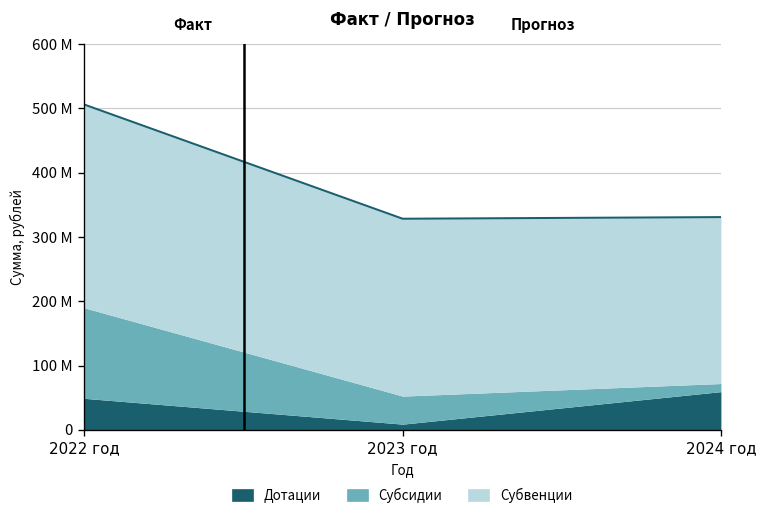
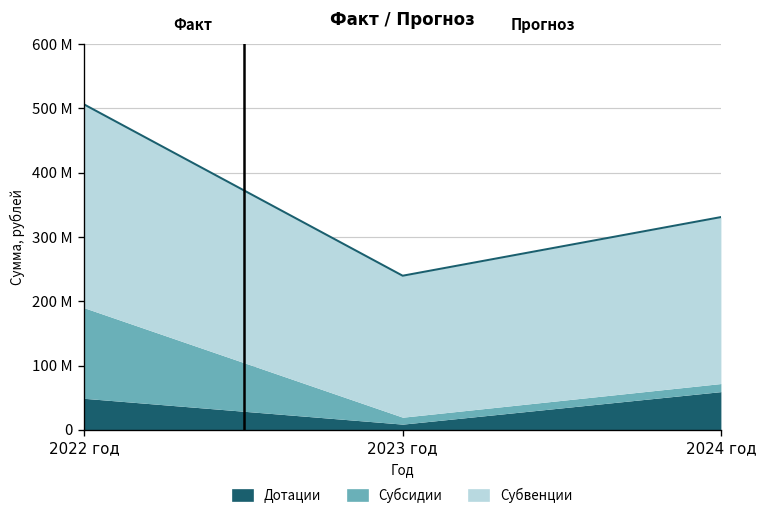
Субсидии, 2023 год: 40000000 -> 10000000
Субвенции, 2023 год: 280000000 -> 220000000
